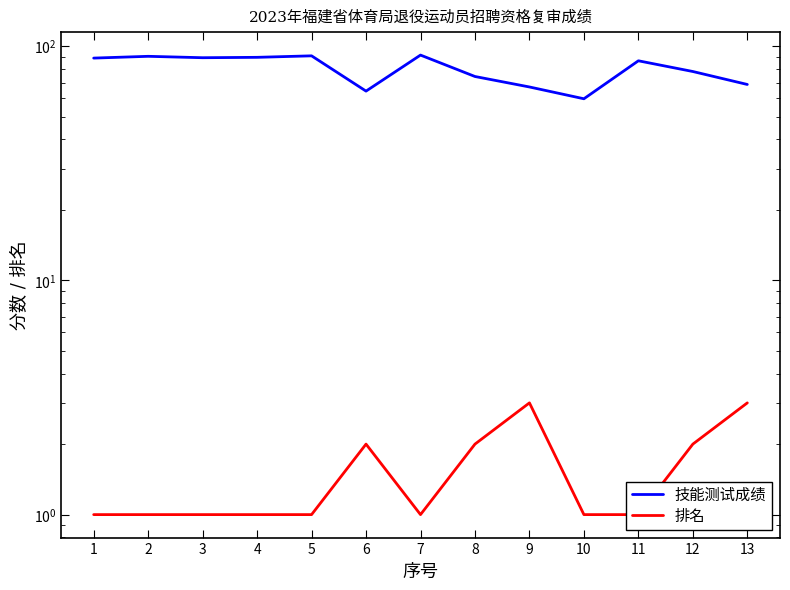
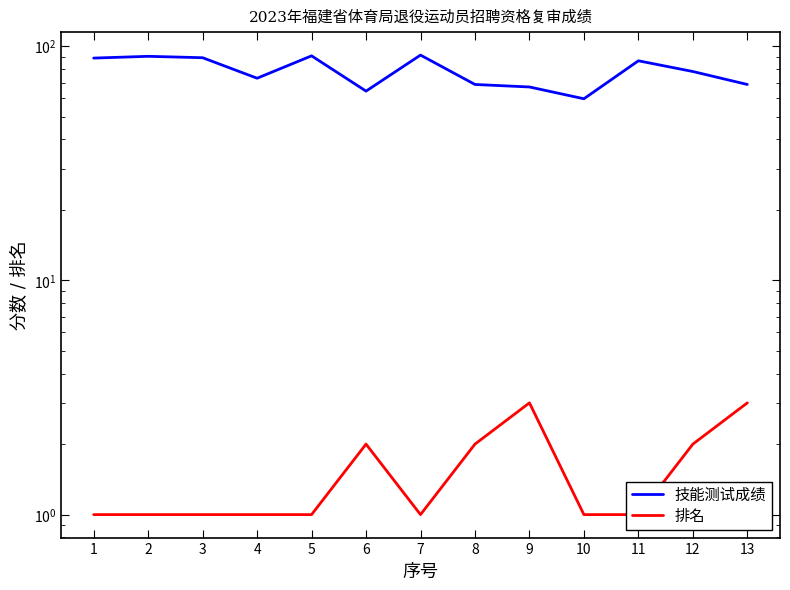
技能测试成绩, 4: 90 -> 73
技能测试成绩, 8: 74 -> 69
